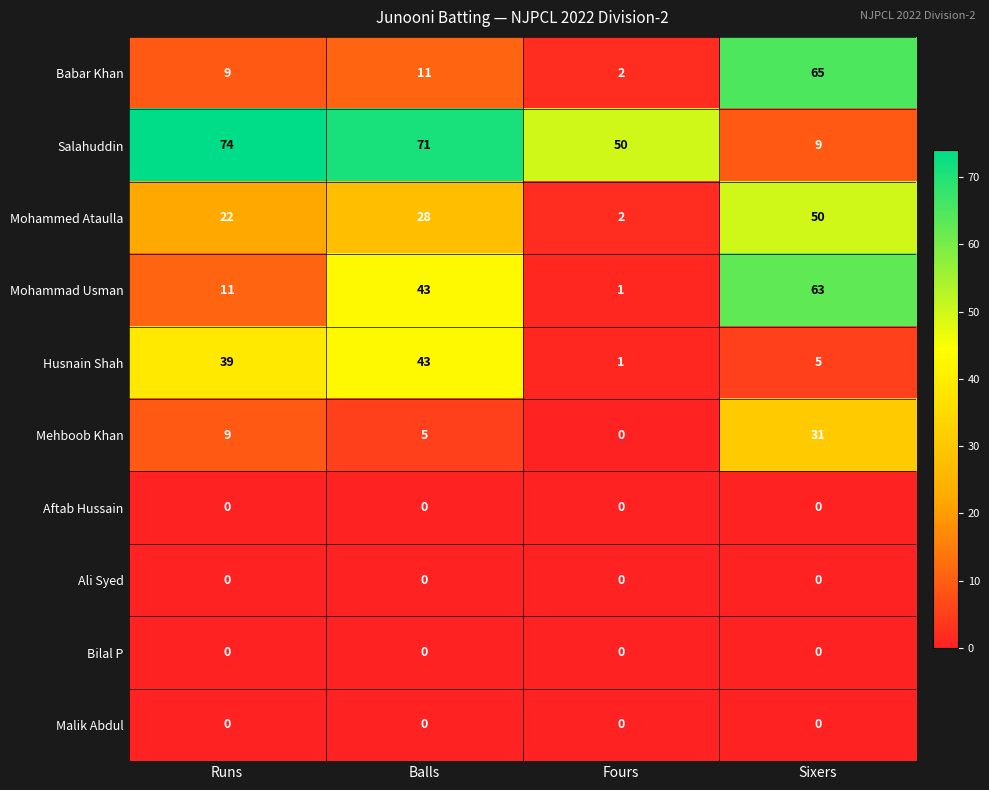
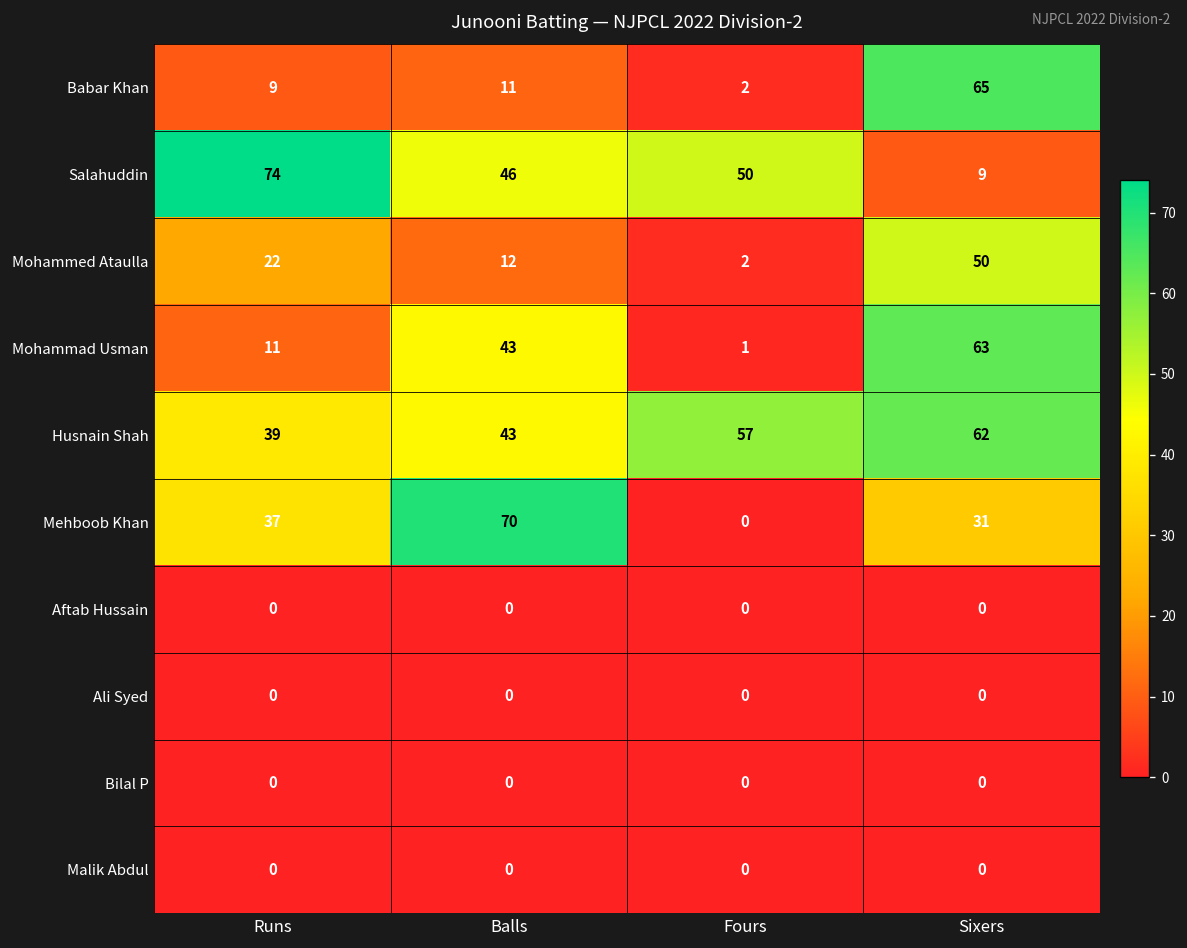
Salahuddin, Balls: 71 -> 46
Mohammed Ataulla, Balls: 28 -> 12
Husnain Shah, Fours: 1 -> 57
Husnain Shah, Sixers: 5 -> 62
Mehboob Khan, Runs: 9 -> 37
Mehboob Khan, Balls: 5 -> 70
